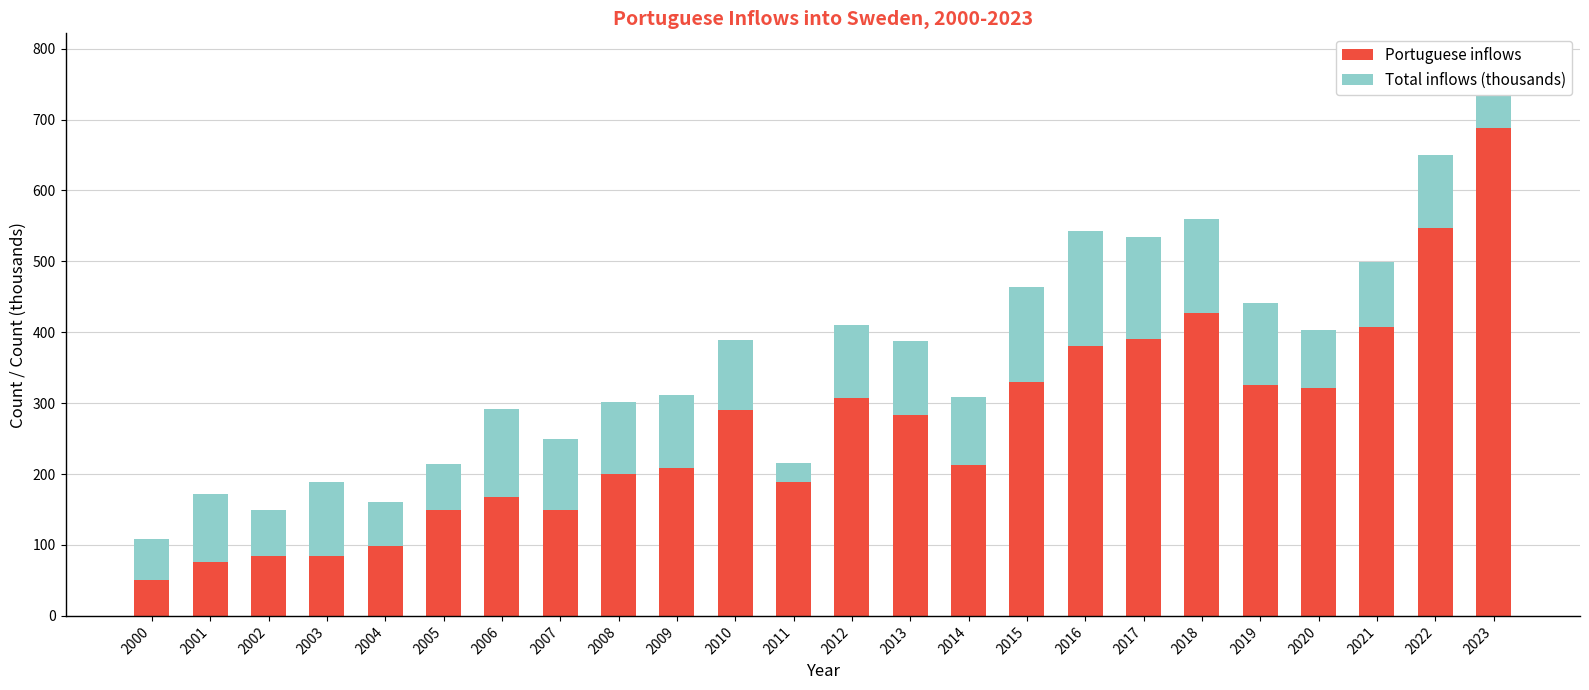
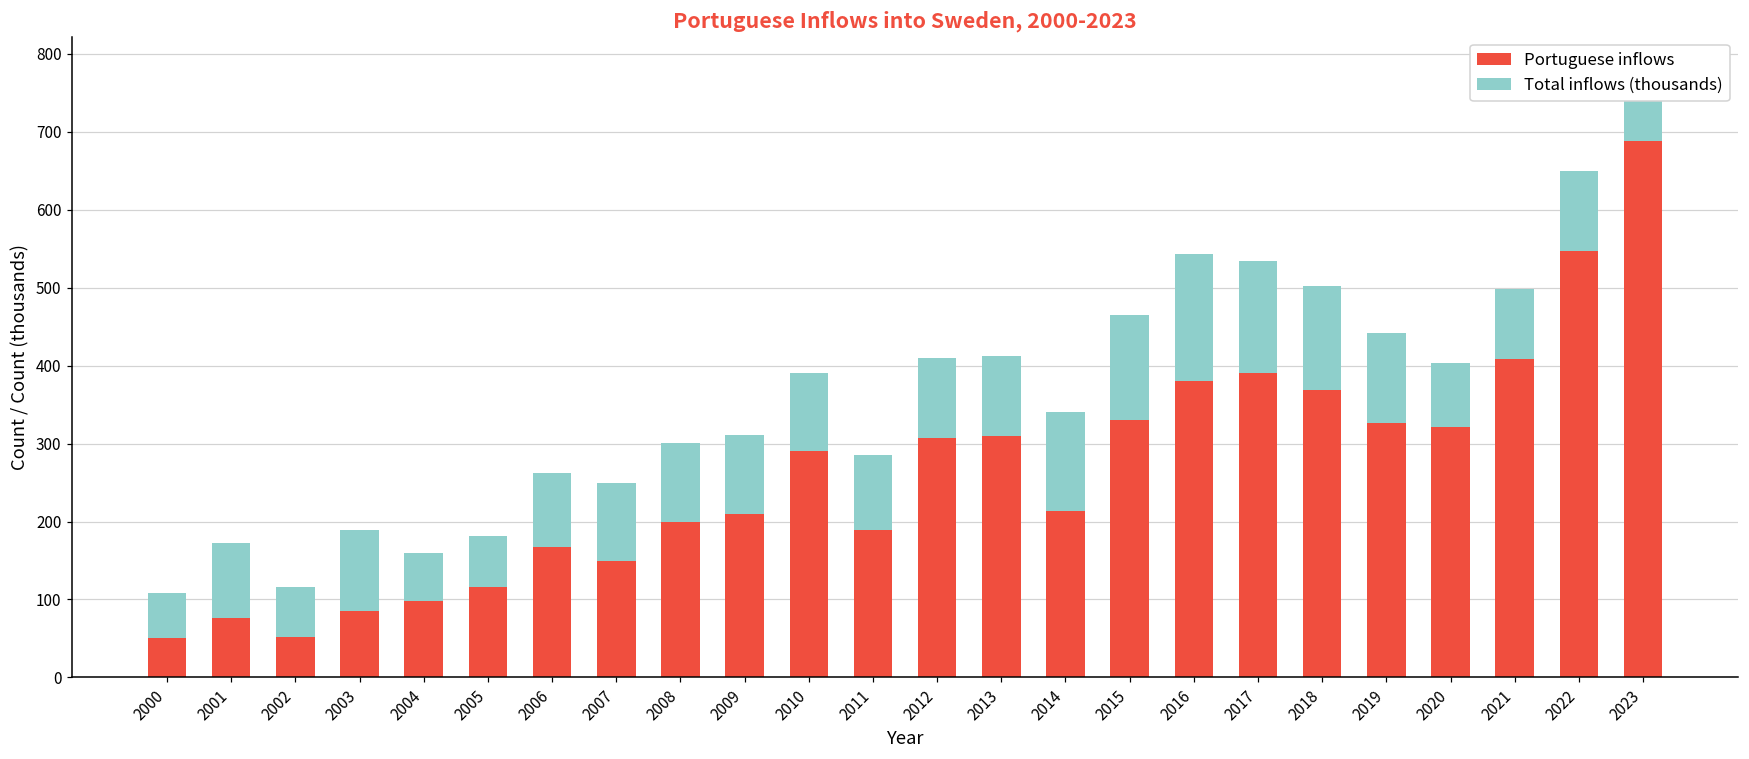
Portuguese inflows, 2002: 90 -> 50
Portuguese inflows, 2005: 150 -> 120
Total inflows (thousands), 2006: 120 -> 100
Total inflows (thousands), 2011: 30 -> 100
Portuguese inflows, 2013: 280 -> 310
Total inflows (thousands), 2014: 100 -> 130
Portuguese inflows, 2018: 430 -> 370
